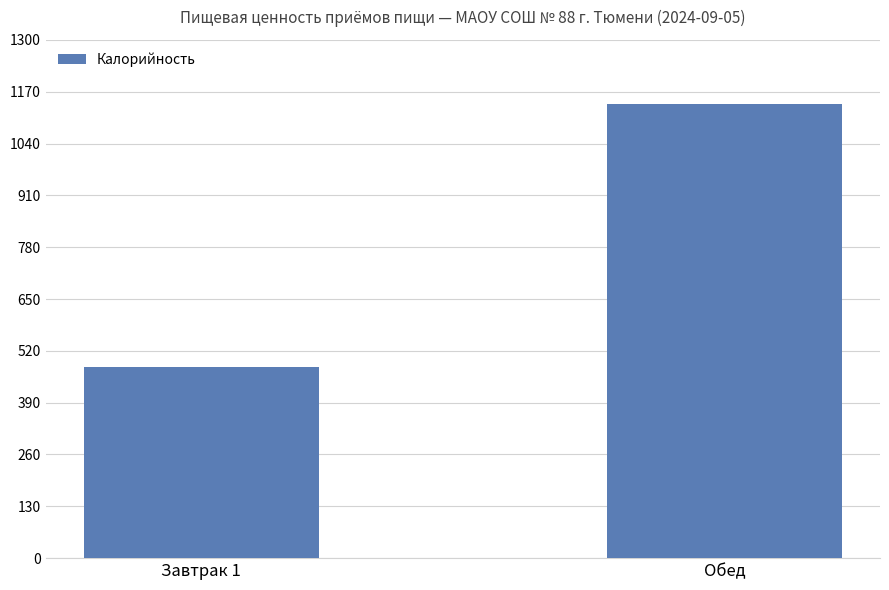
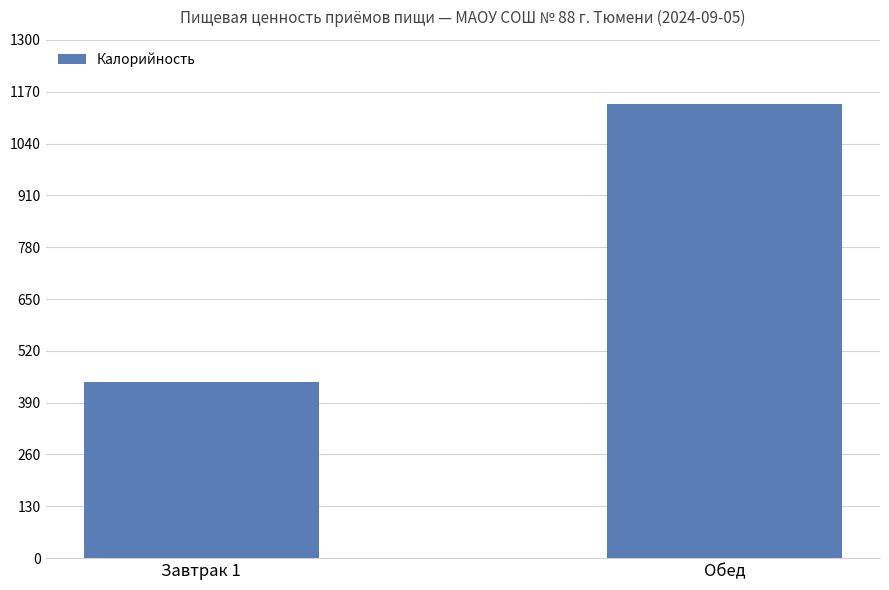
Завтрак 1: 480 -> 440
